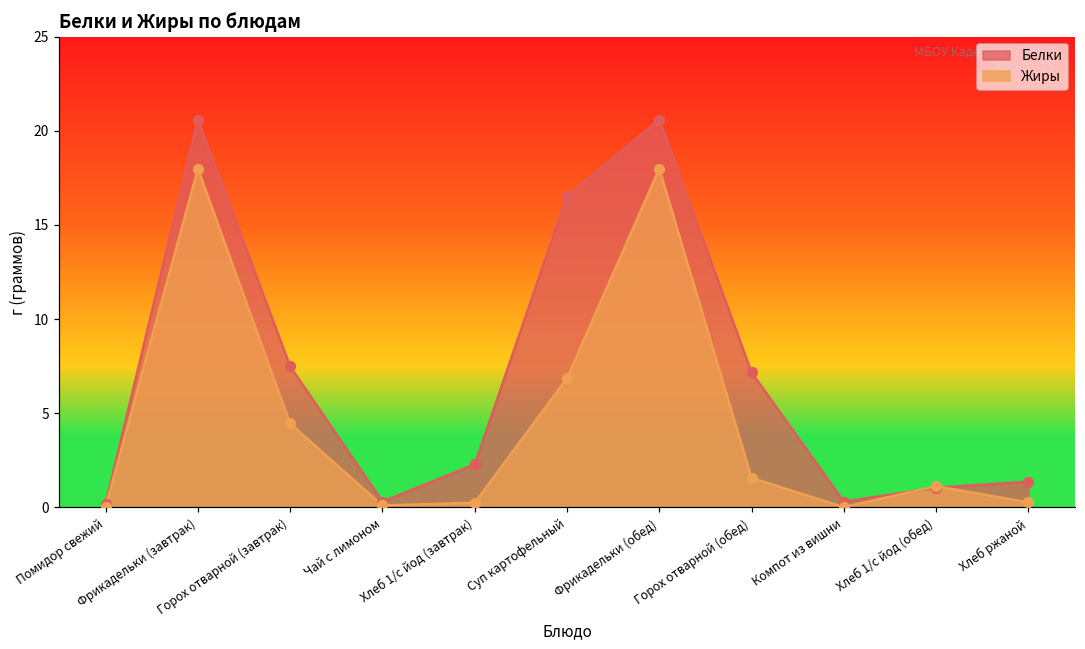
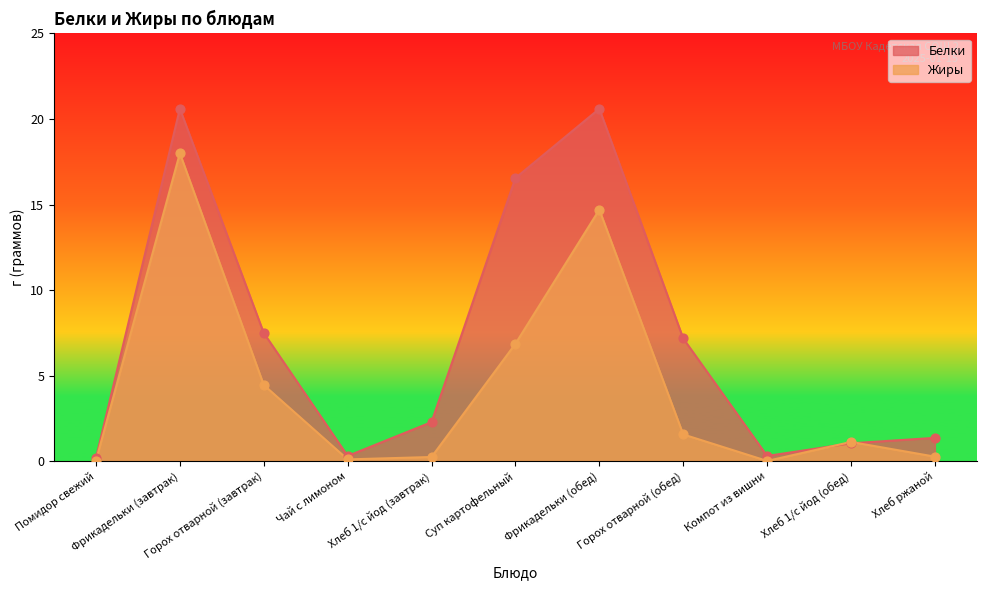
Жиры, Фрикадельки (обед): 18.0 -> 14.7
